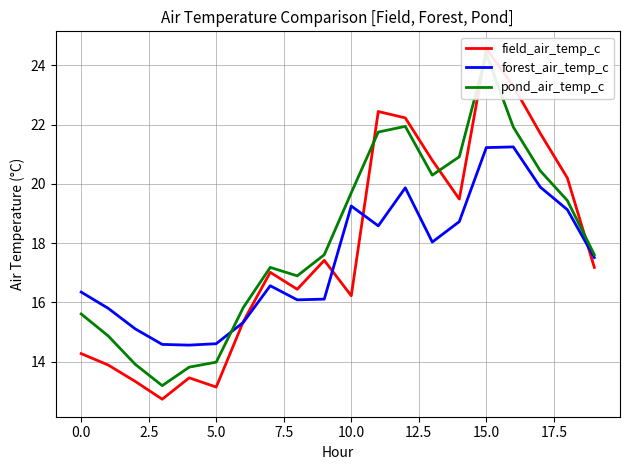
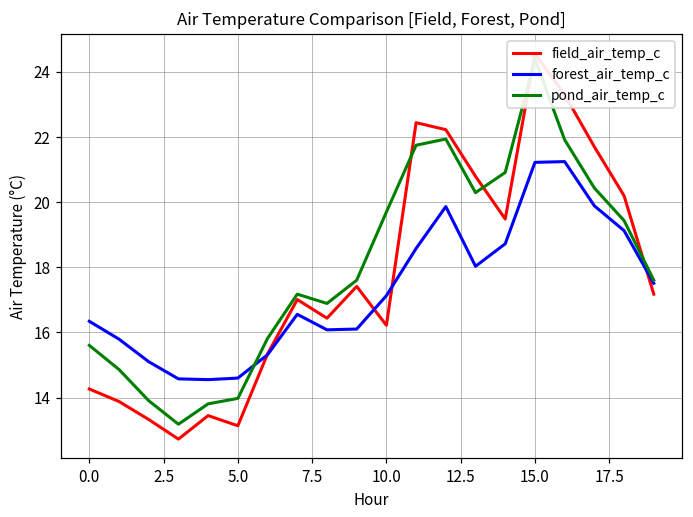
forest_air_temp_c, 10.0: 19.3 -> 17.1
